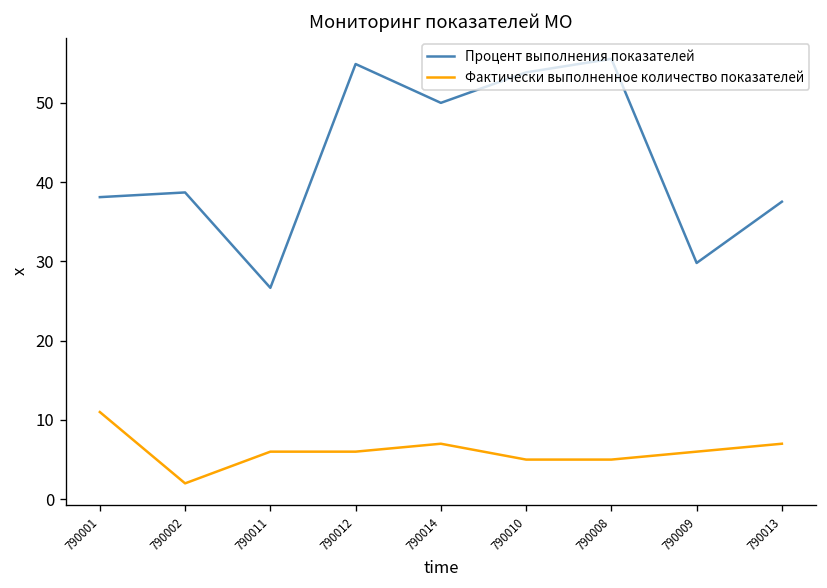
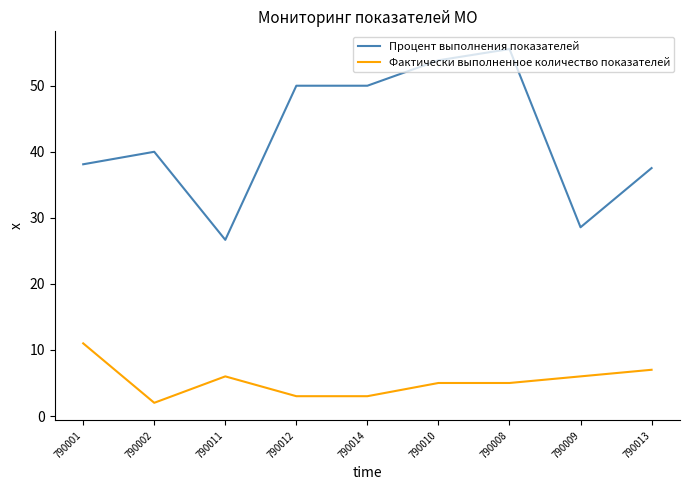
Процент выполнения показателей, 790002: 39 -> 40
Процент выполнения показателей, 790012: 55 -> 50
Фактически выполненное количество показателей, 790012: 6 -> 3
Фактически выполненное количество показателей, 790014: 7 -> 3
Процент выполнения показателей, 790009: 30 -> 29
